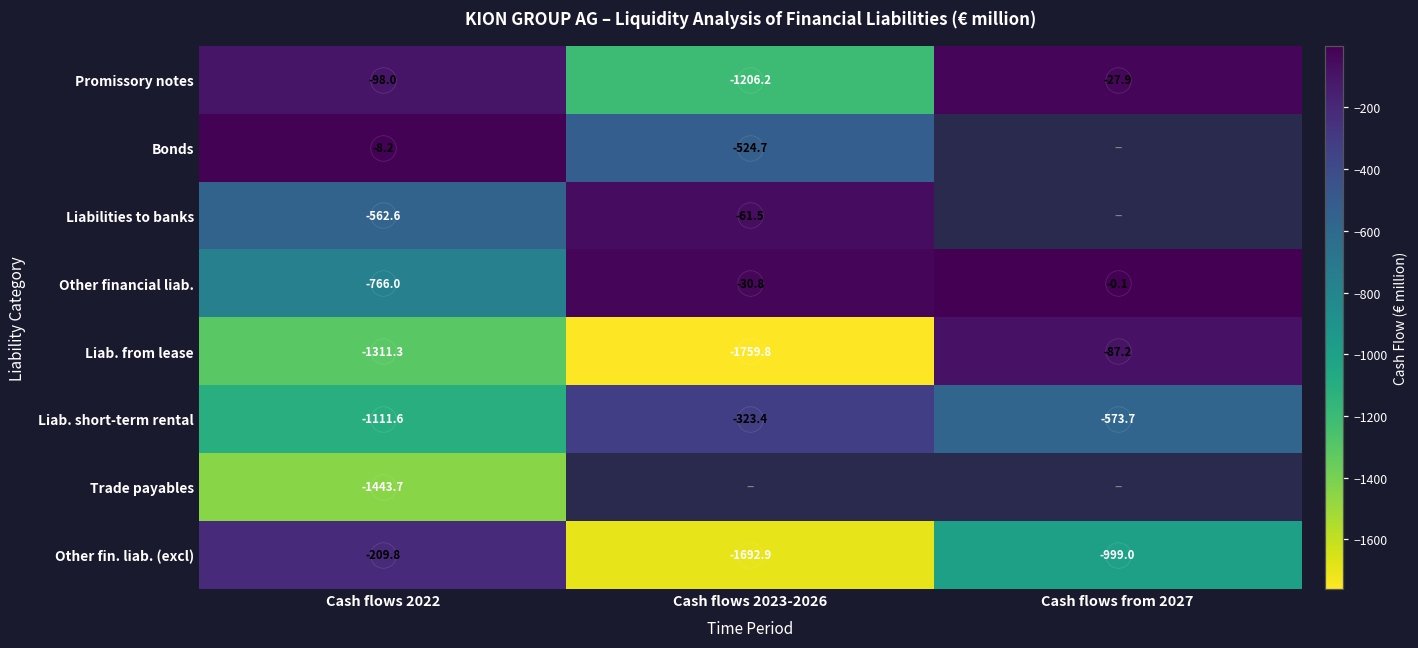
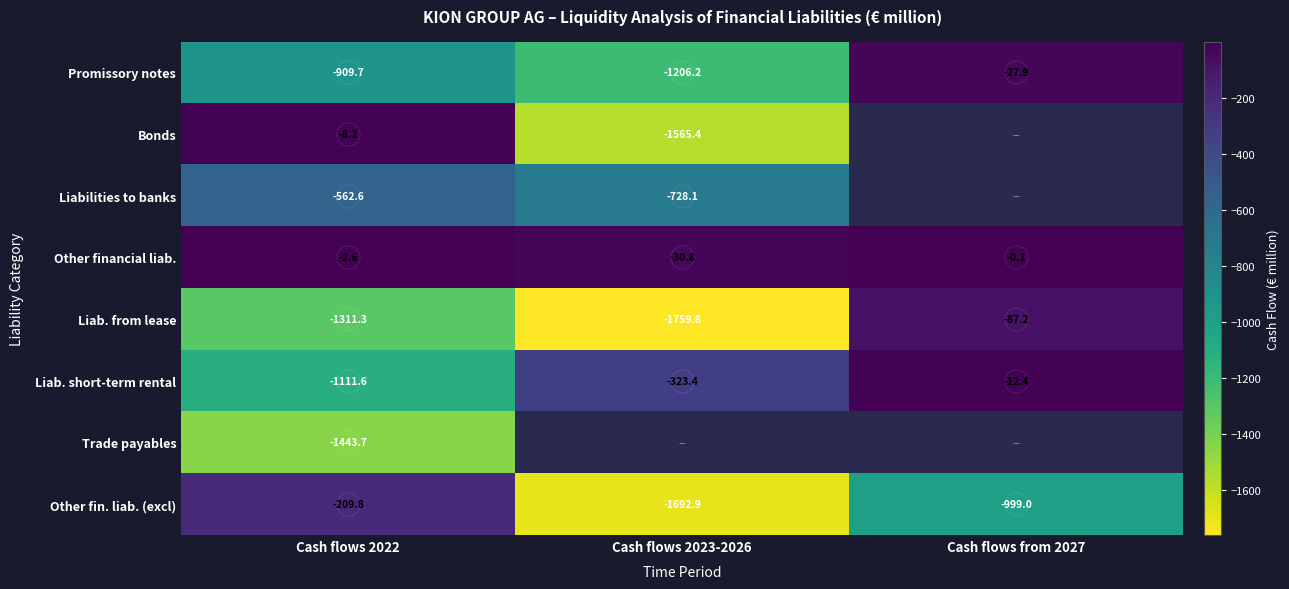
Promissory notes, Cash flows 2022: -98.0 -> -909.7
Bonds, Cash flows 2023-2026: -524.7 -> -1565.4
Liabilities to banks, Cash flows 2023-2026: -61.5 -> -728.1
Other financial liab., Cash flows 2022: -766.0 -> -2.6
Liab. short-term rental, Cash flows from 2027: -573.7 -> -12.4
